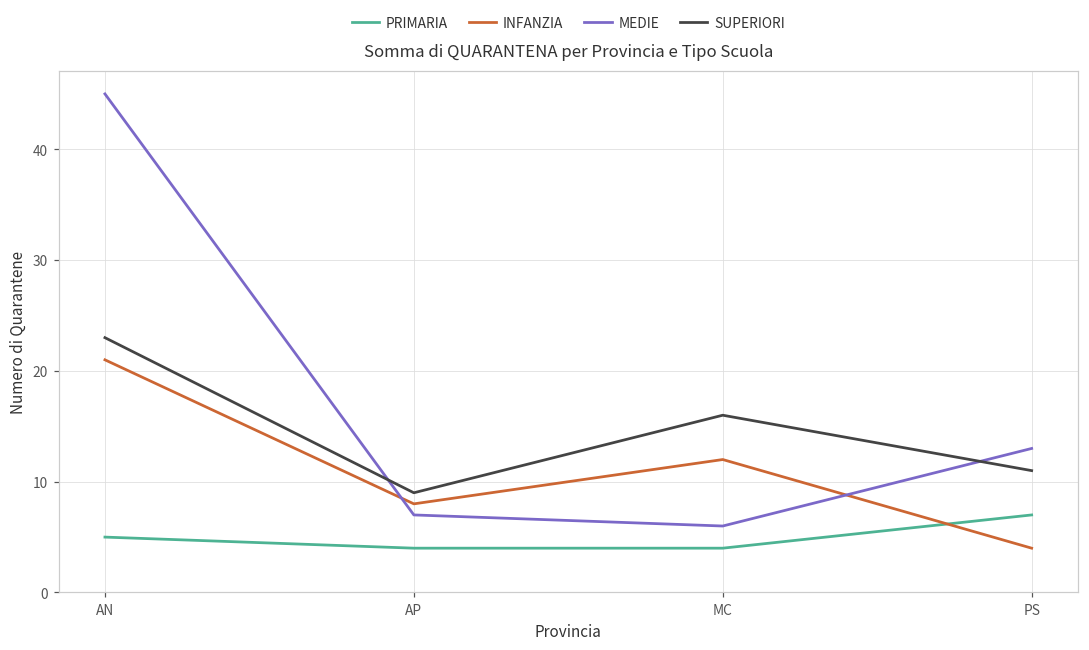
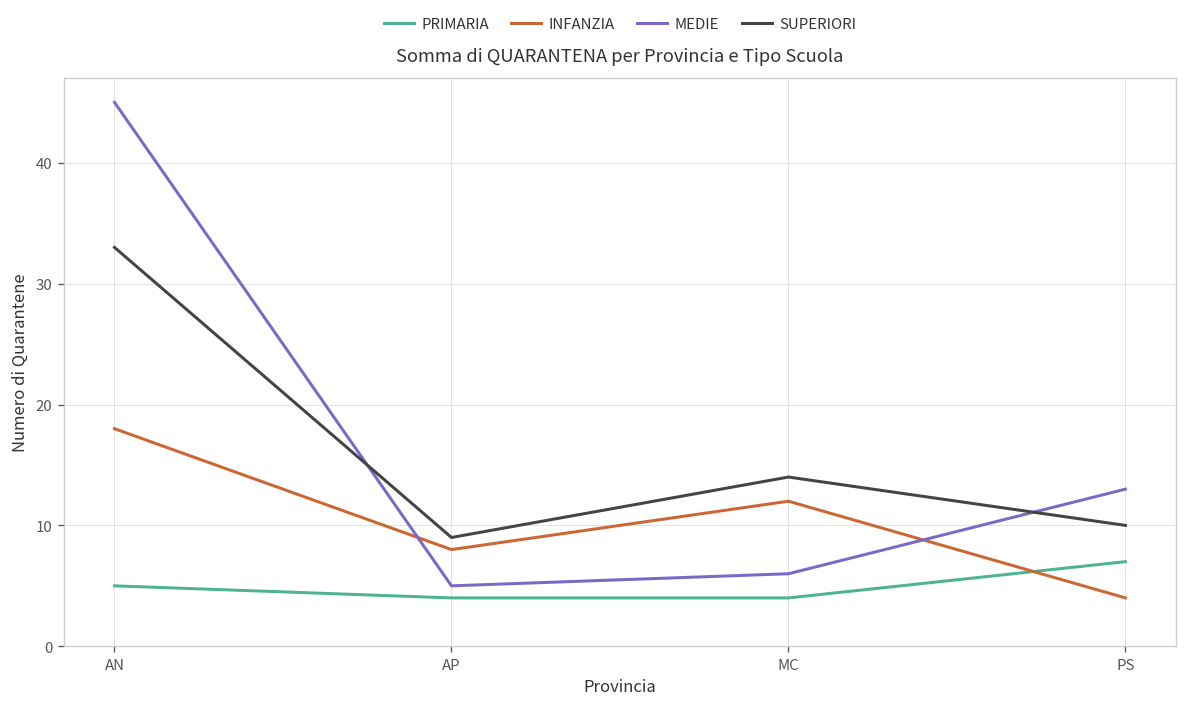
INFANZIA, AN: 21 -> 18
SUPERIORI, AN: 23 -> 33
MEDIE, AP: 7 -> 5
SUPERIORI, MC: 16 -> 14
SUPERIORI, PS: 11 -> 10
